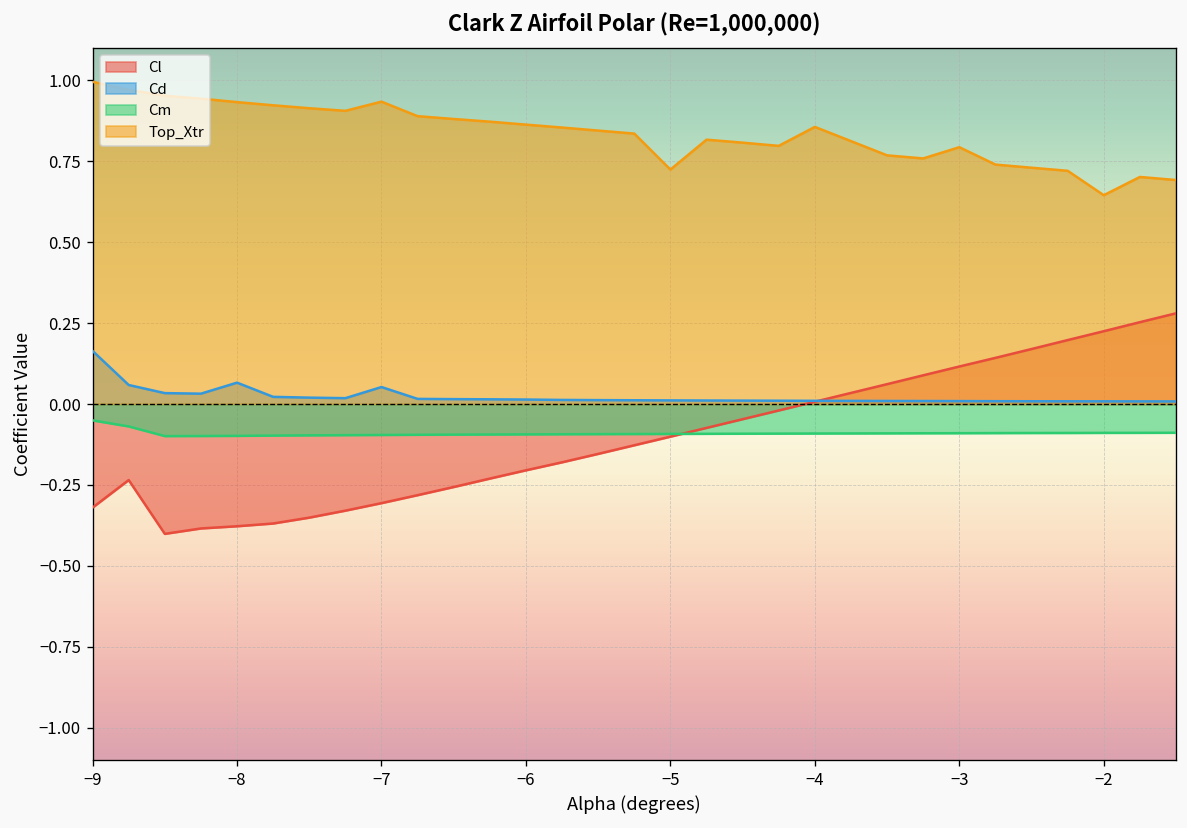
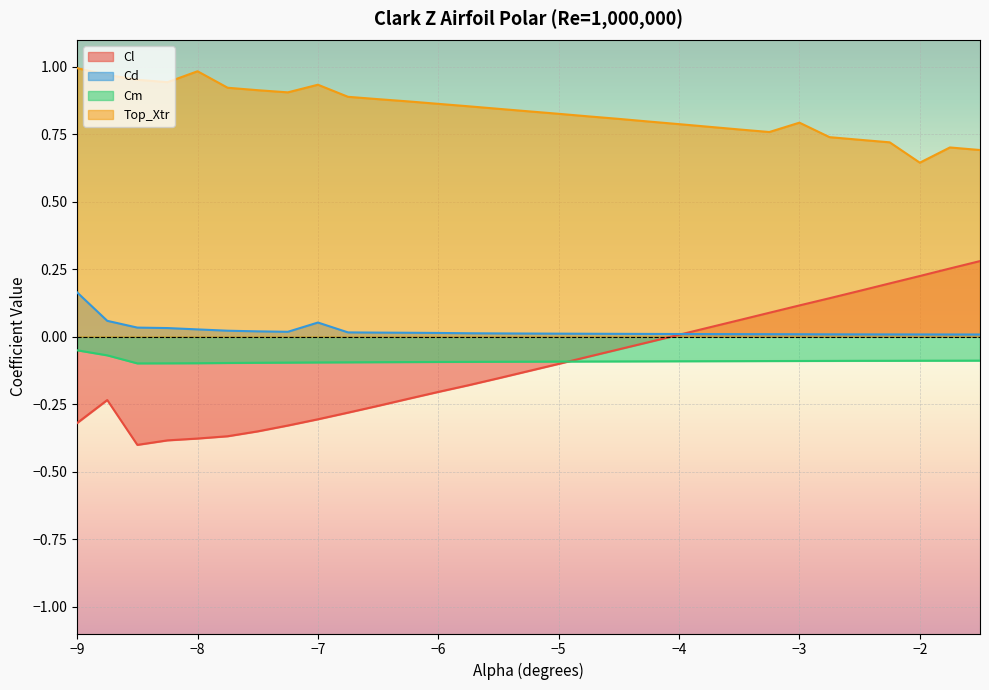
Cd, −8: 0.07 -> 0.03
Top_Xtr, −8: 0.93 -> 0.98
Top_Xtr, −5: 0.72 -> 0.83
Top_Xtr, −4: 0.86 -> 0.79
